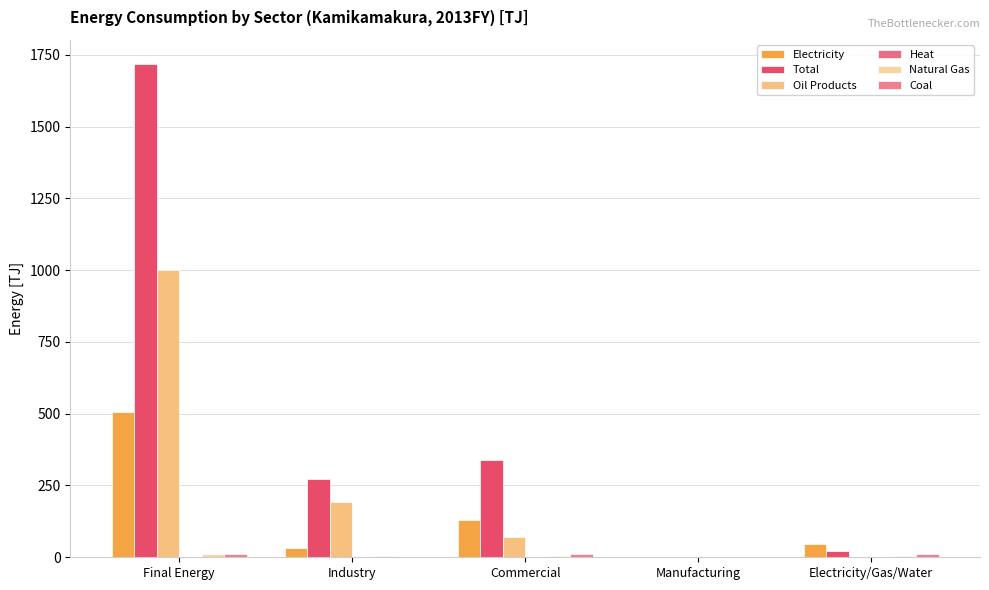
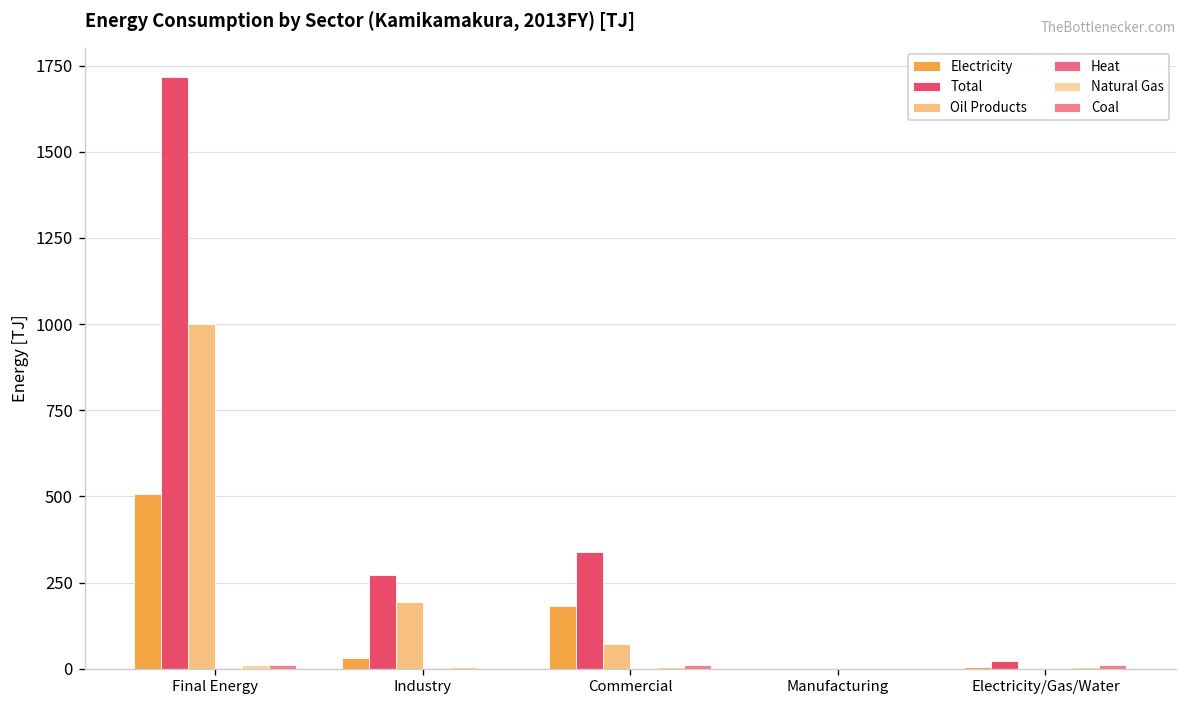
Electricity, Commercial: 130 -> 180
Electricity, Electricity/Gas/Water: 50 -> 0
